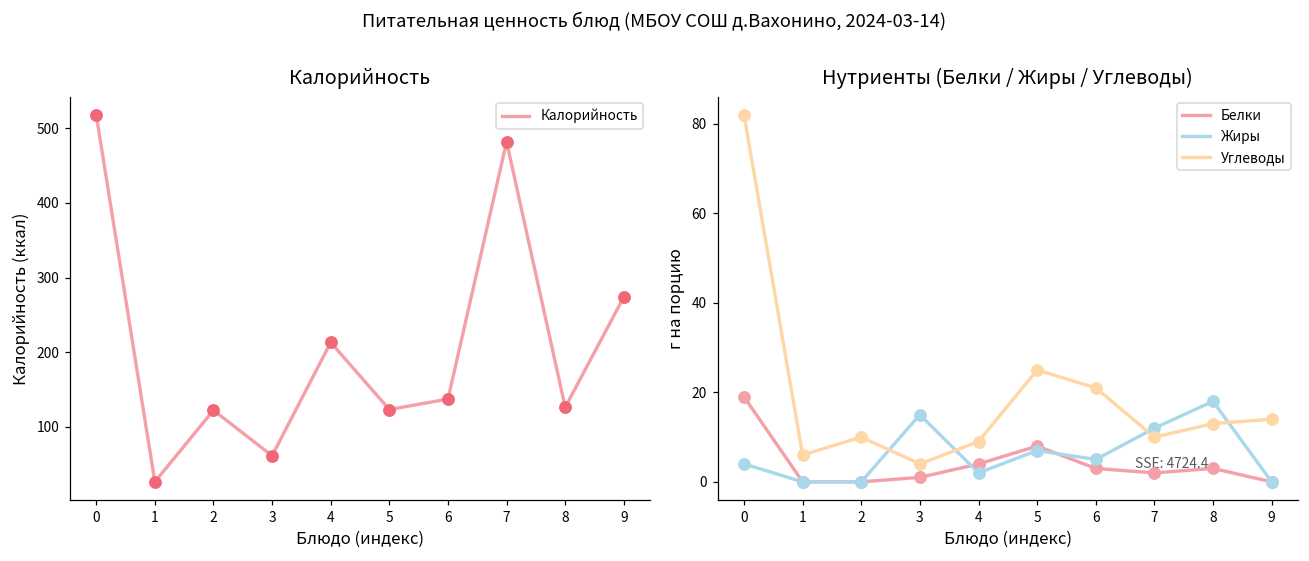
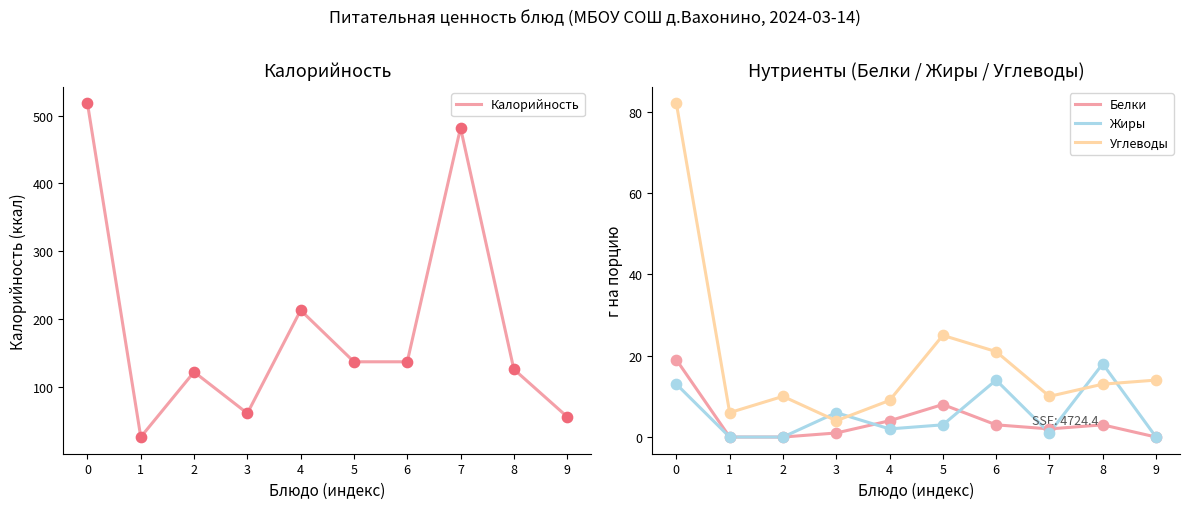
Калорийность, 5: 120 -> 140
Калорийность, 9: 270 -> 60
Нутриенты (Белки / Жиры / Углеводы), Жиры, 0: 4 -> 13
Нутриенты (Белки / Жиры / Углеводы), Жиры, 3: 15 -> 6
Нутриенты (Белки / Жиры / Углеводы), Жиры, 5: 7 -> 3
Нутриенты (Белки / Жиры / Углеводы), Жиры, 6: 5 -> 14
Нутриенты (Белки / Жиры / Углеводы), Жиры, 7: 12 -> 1
